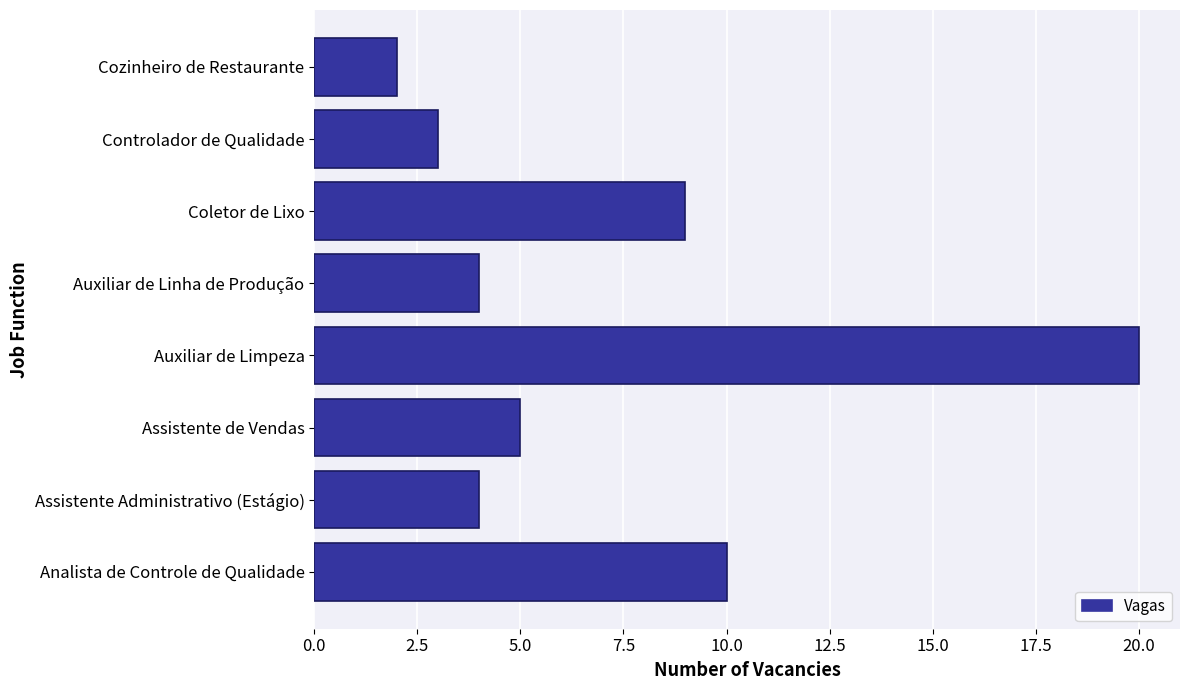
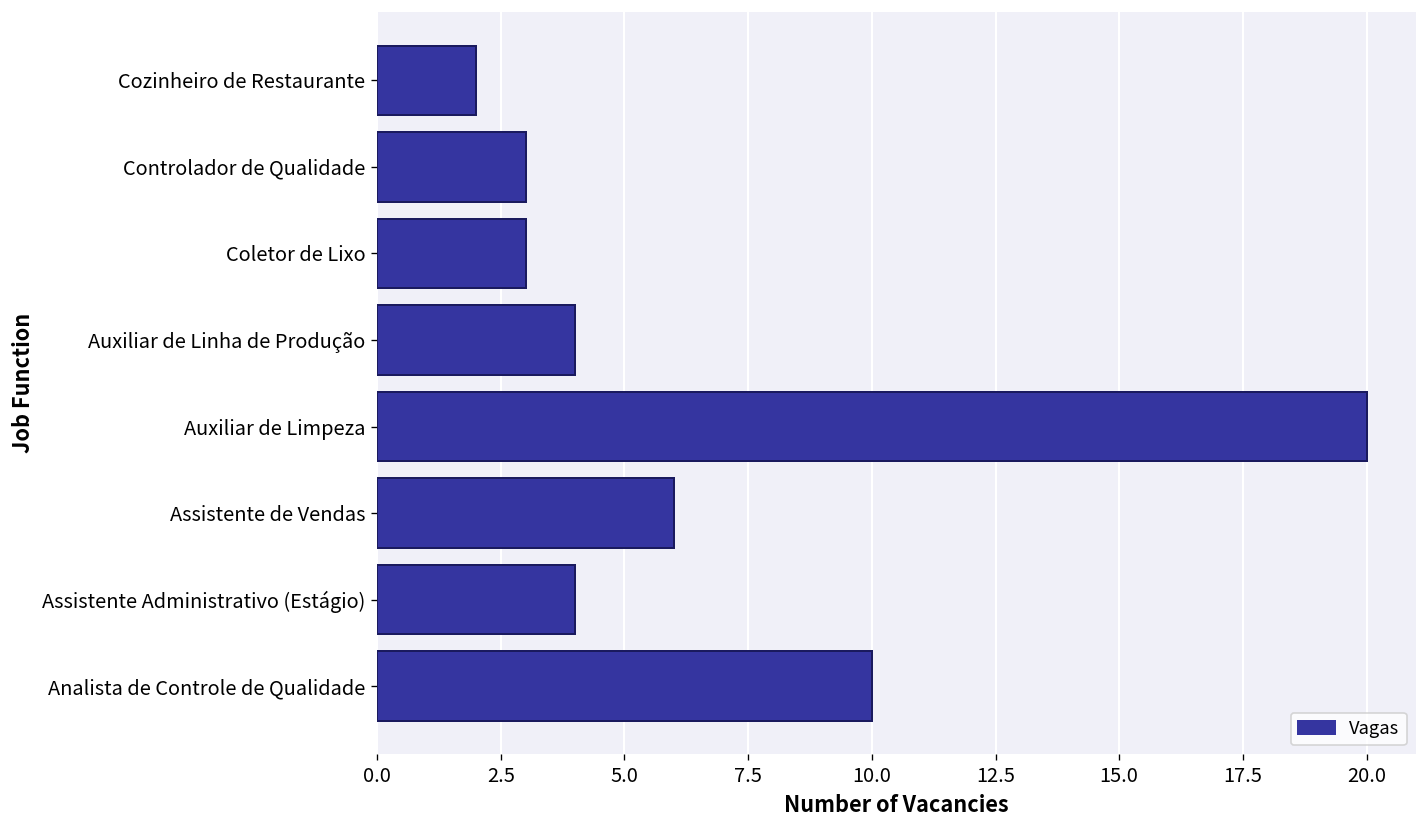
Coletor de Lixo: 9 -> 3
Assistente de Vendas: 5 -> 6
